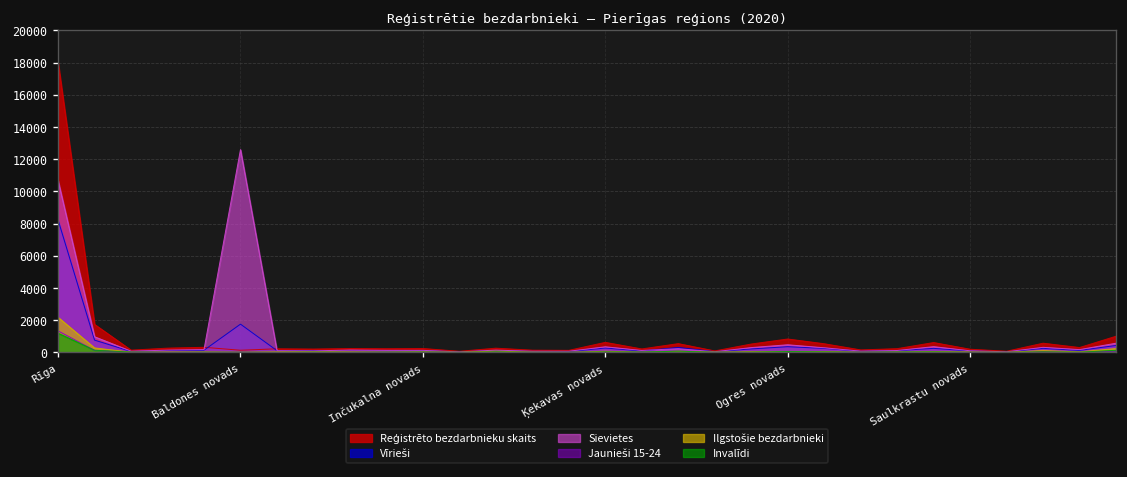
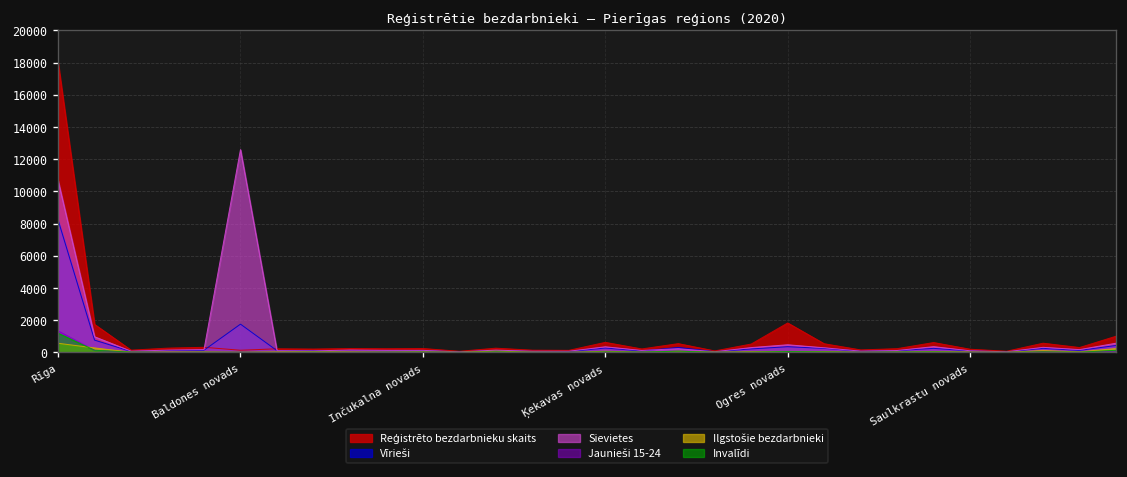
Ilgstošie bezdarbnieki, Rīga: 2200 -> 600
Reģistrēto bezdarbnieku skaits, Ogres novads: 800 -> 1800
